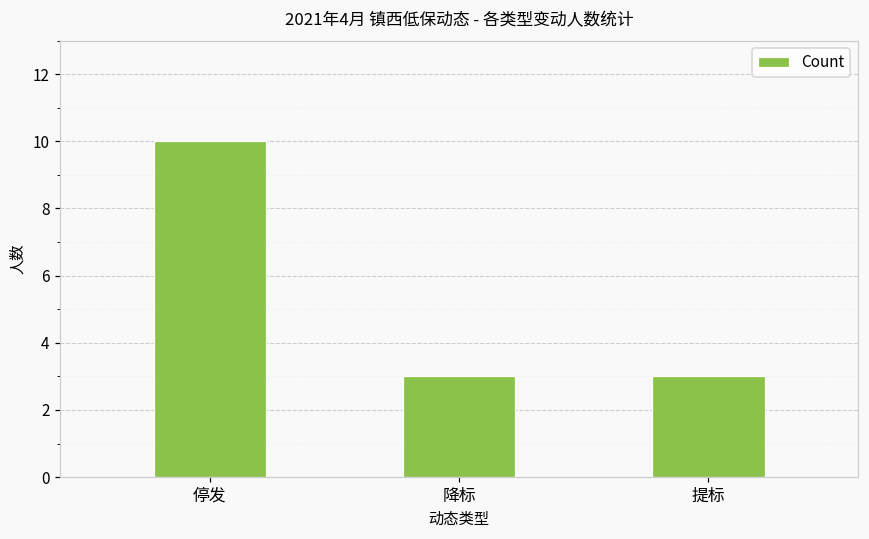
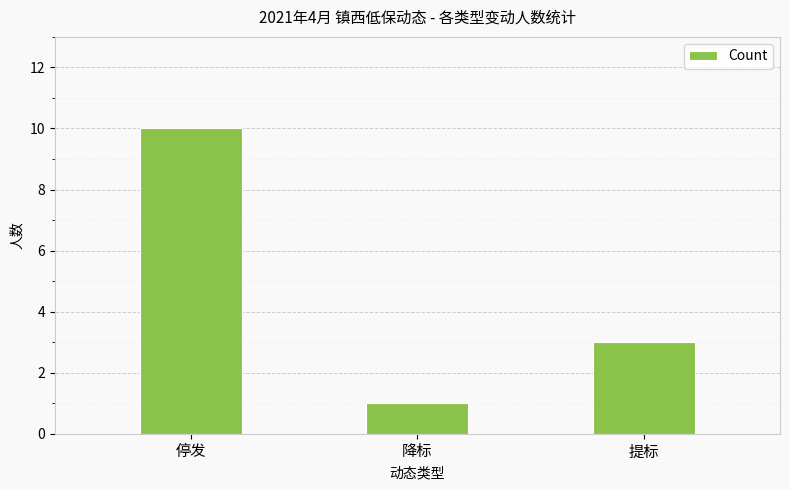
降标: 3 -> 1
